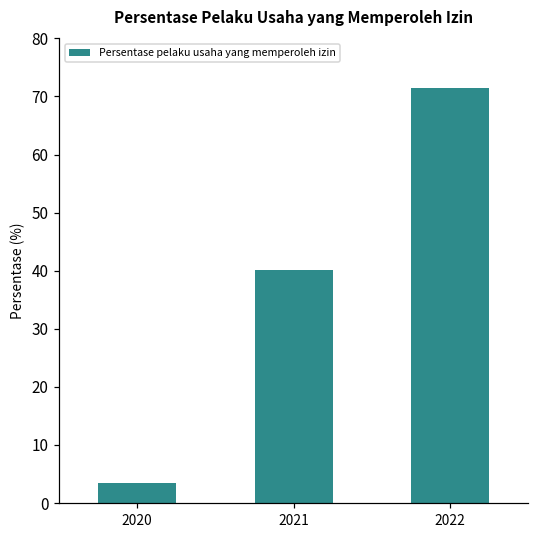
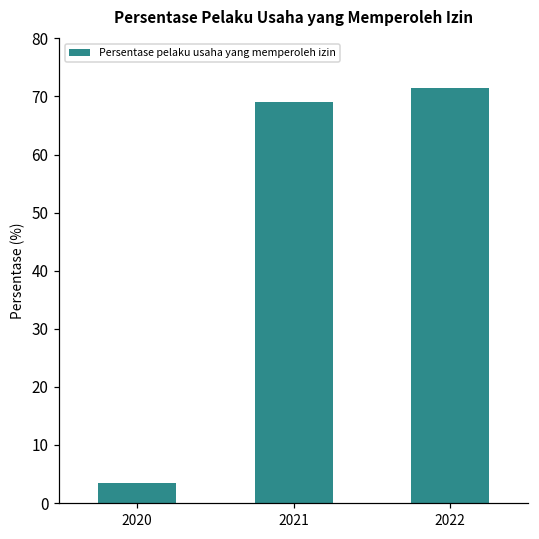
2021: 40 -> 69
